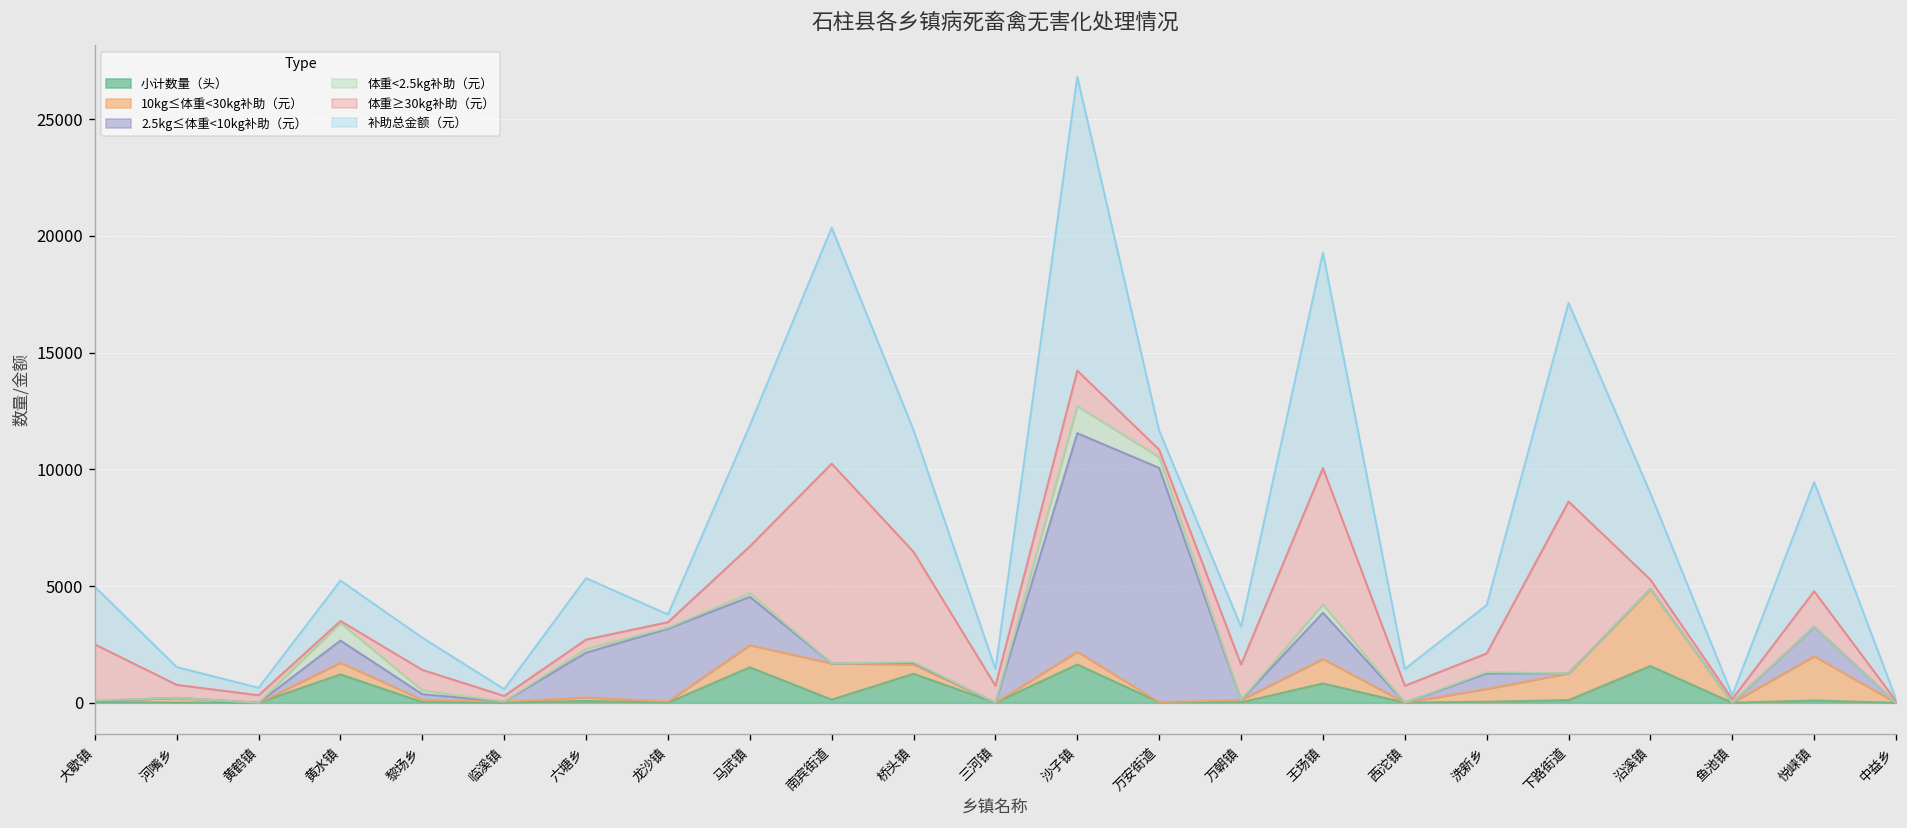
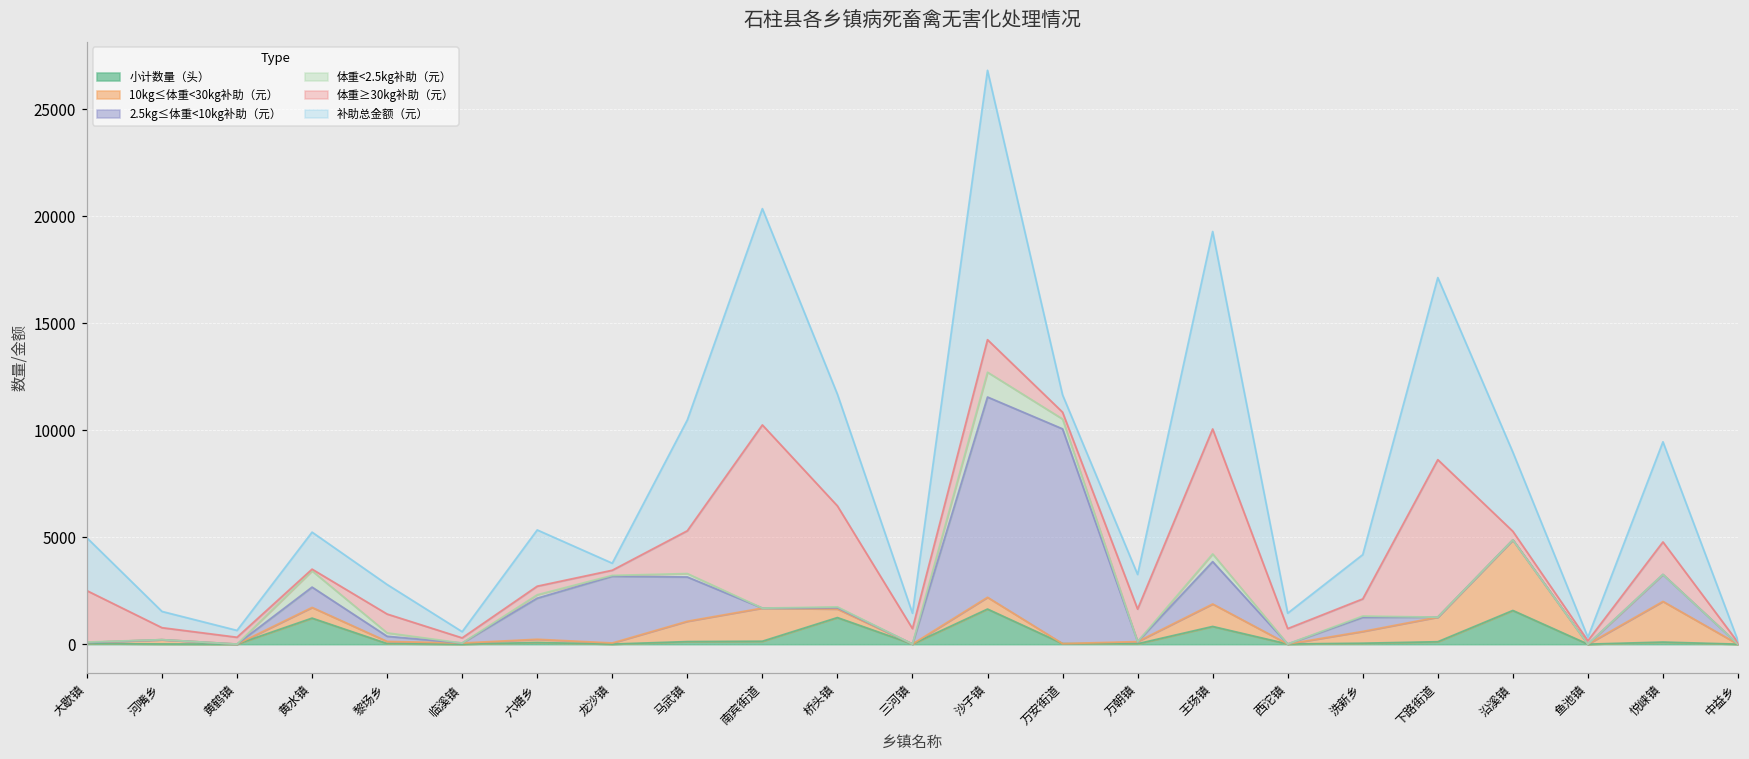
小计数量（头）, 马武镇: 1500 -> 100
